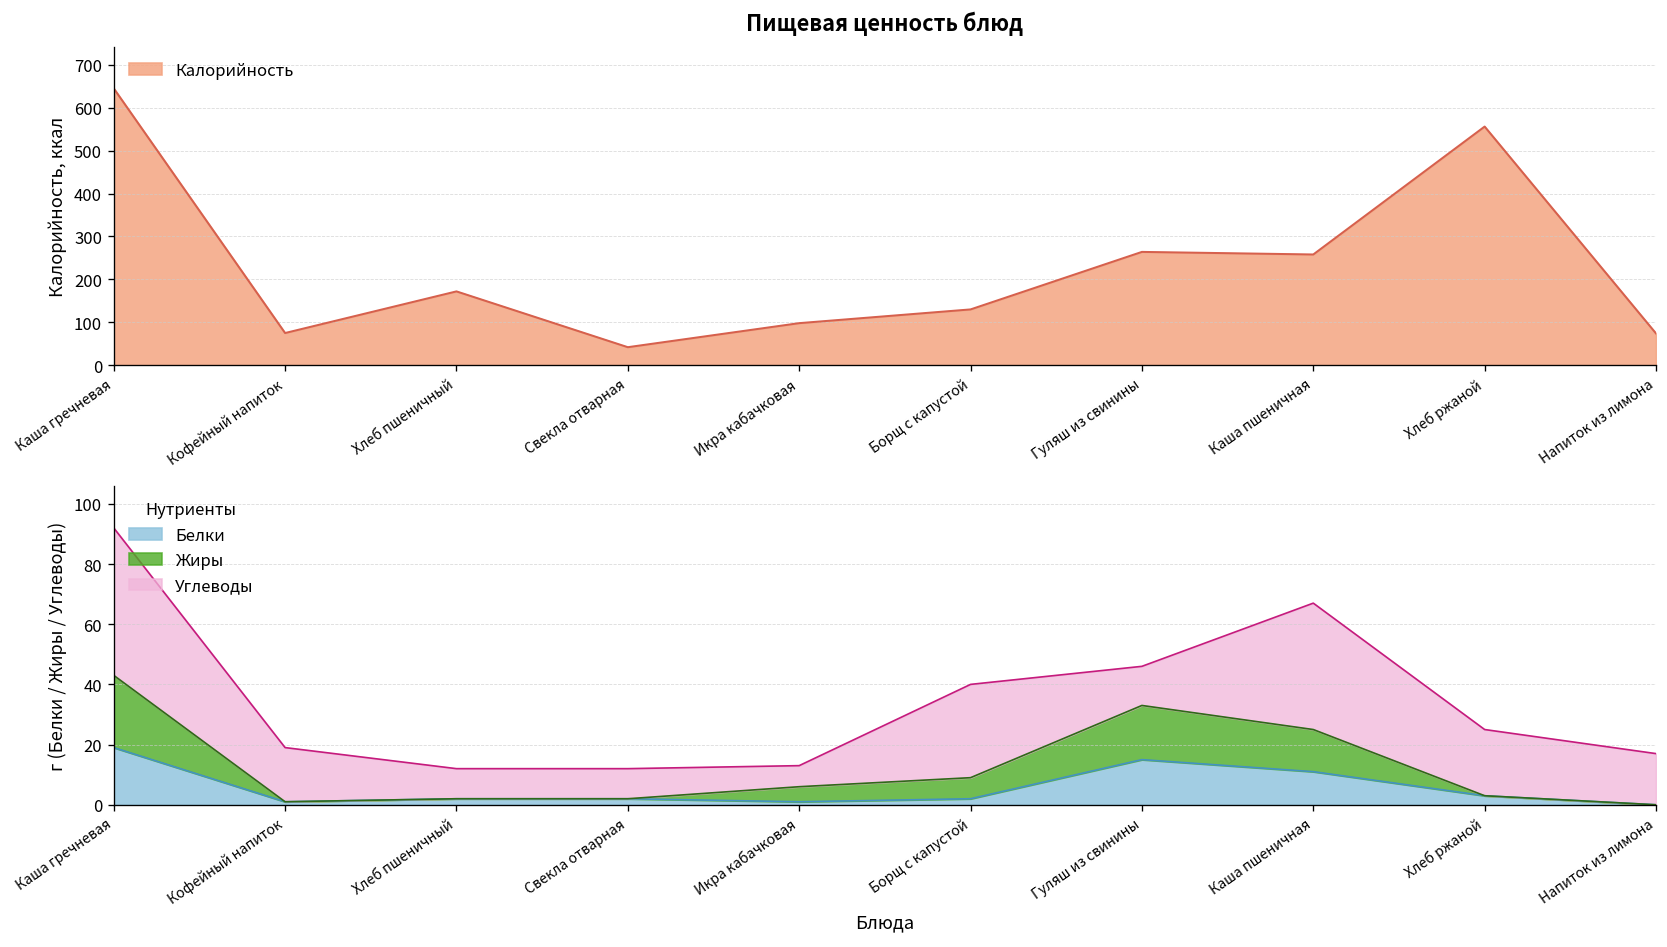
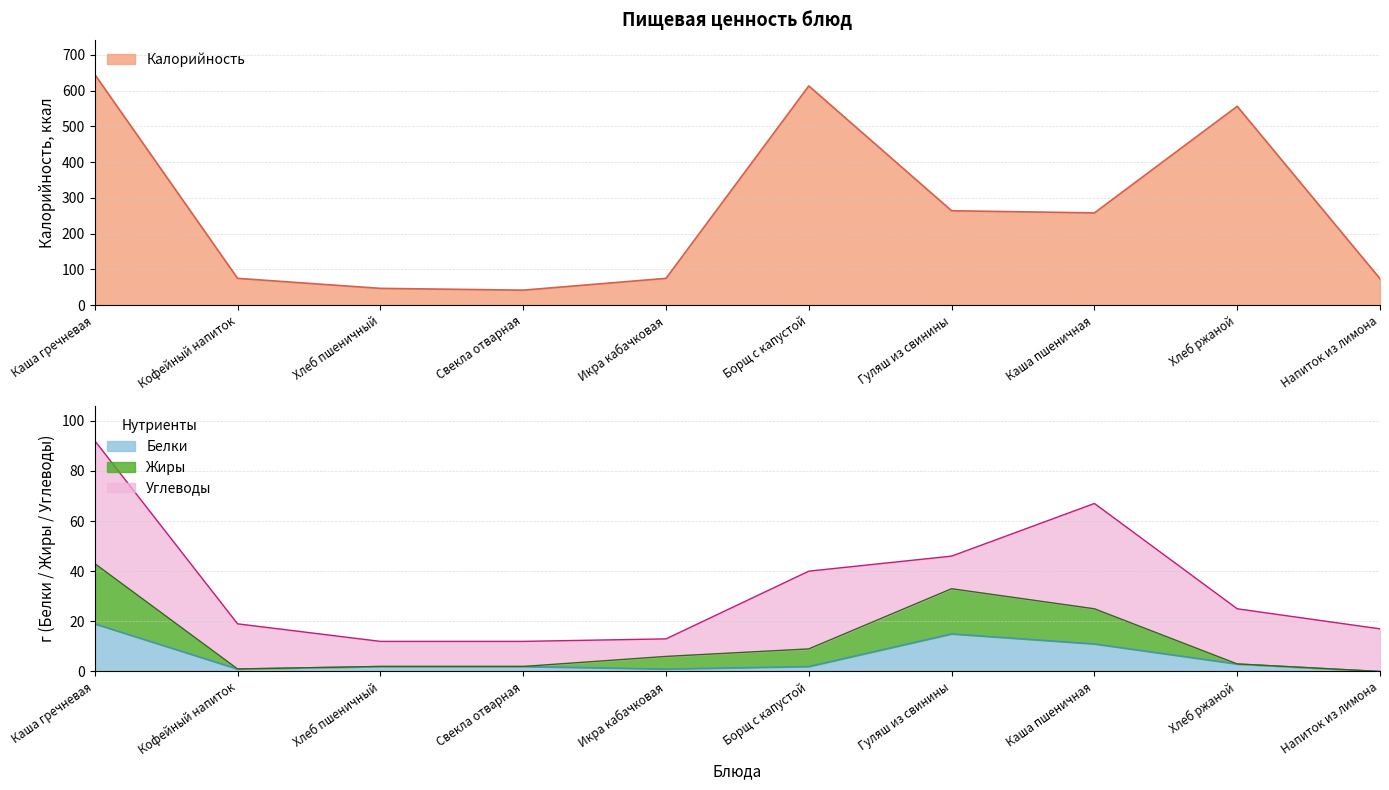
Пищевая ценность блюд, Хлеб пшеничный: 170 -> 50
Пищевая ценность блюд, Икра кабачковая: 100 -> 80
Пищевая ценность блюд, Борщ с капустой: 130 -> 610
